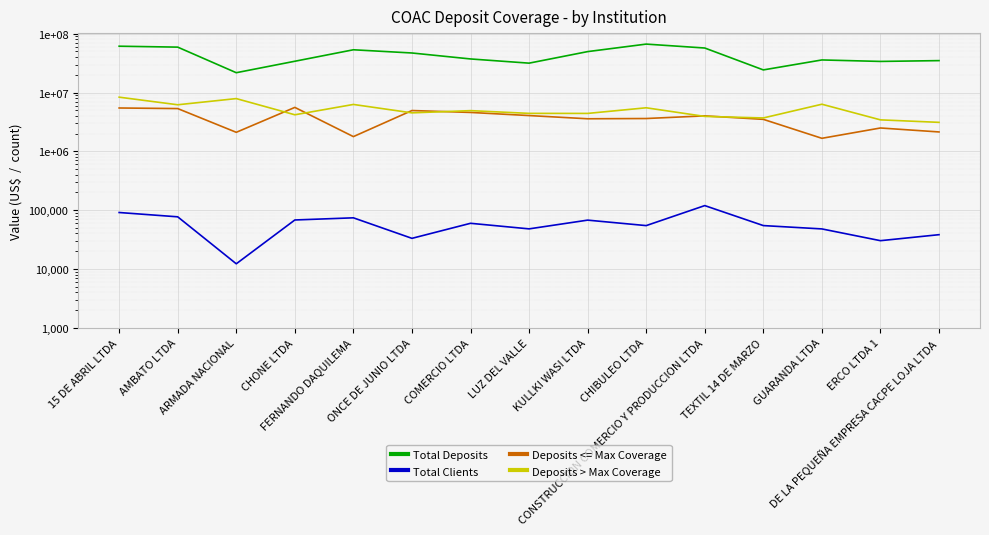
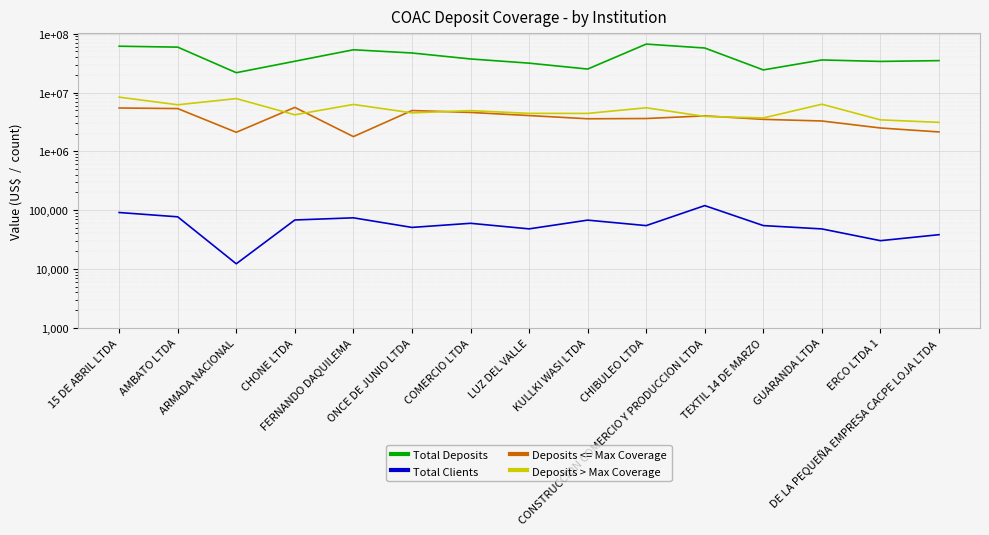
Total Clients, ONCE DE JUNIO LTDA: 30,000 -> 50,000
Total Deposits, KULLKI WASI LTDA: 50,000,000 -> 25,000,000
Deposits <= Max Coverage, GUARANDA LTDA: 1,700,000 -> 3,000,000
